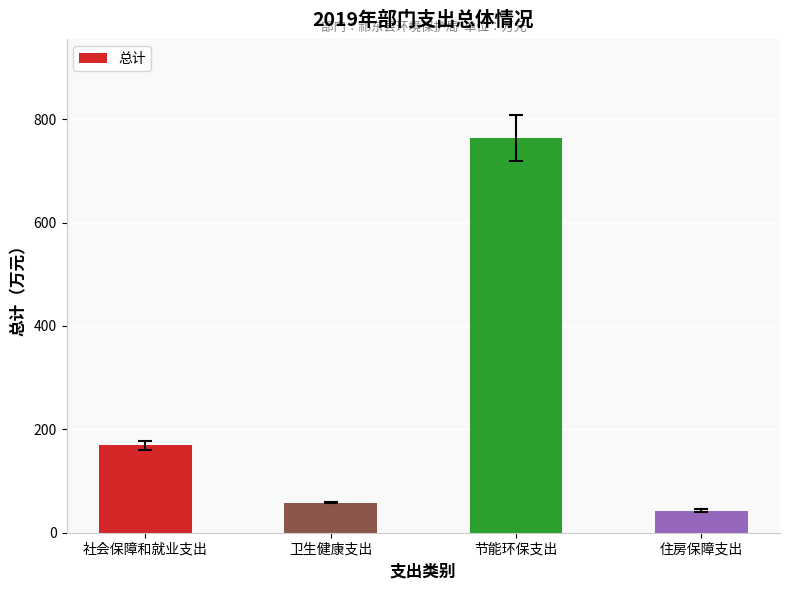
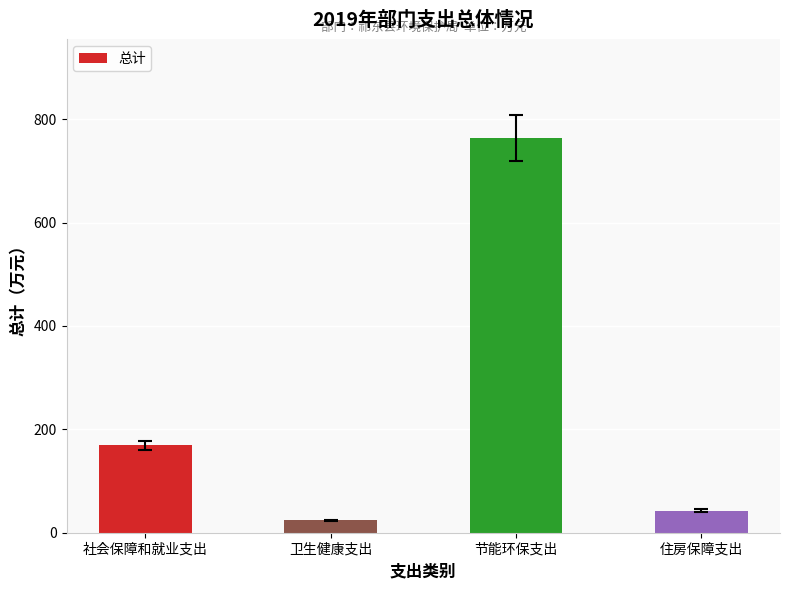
总计, 卫生健康支出: 60 -> 20
